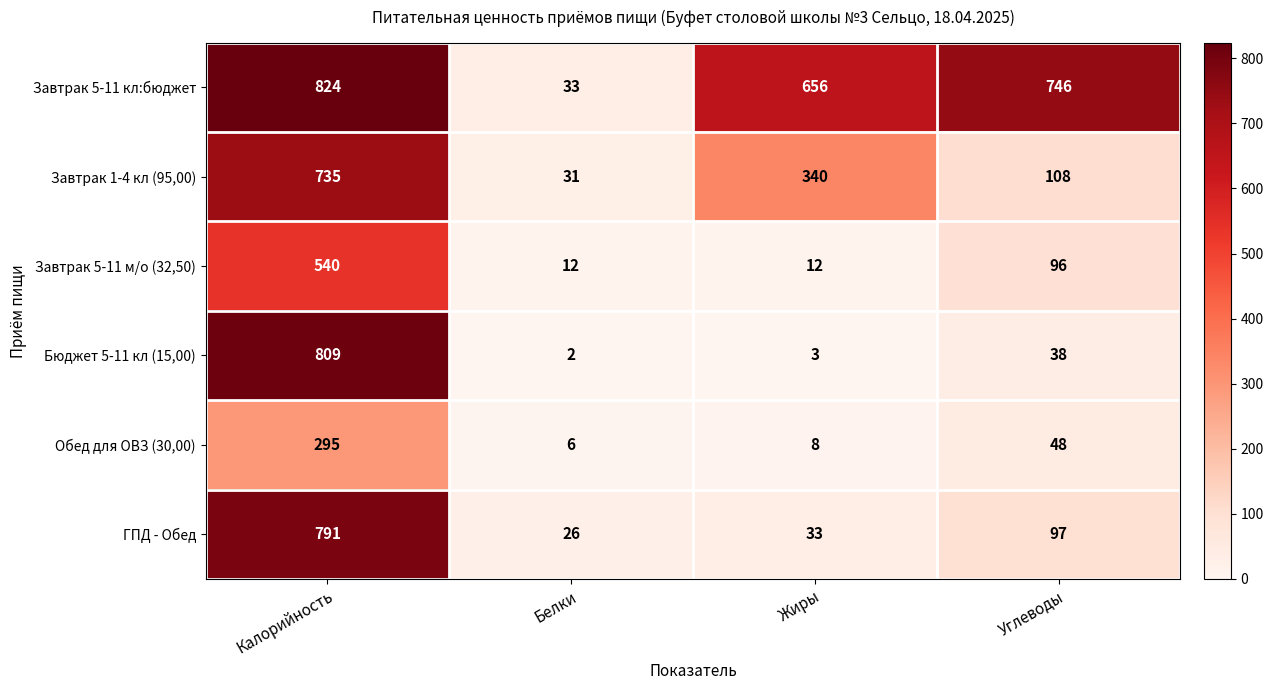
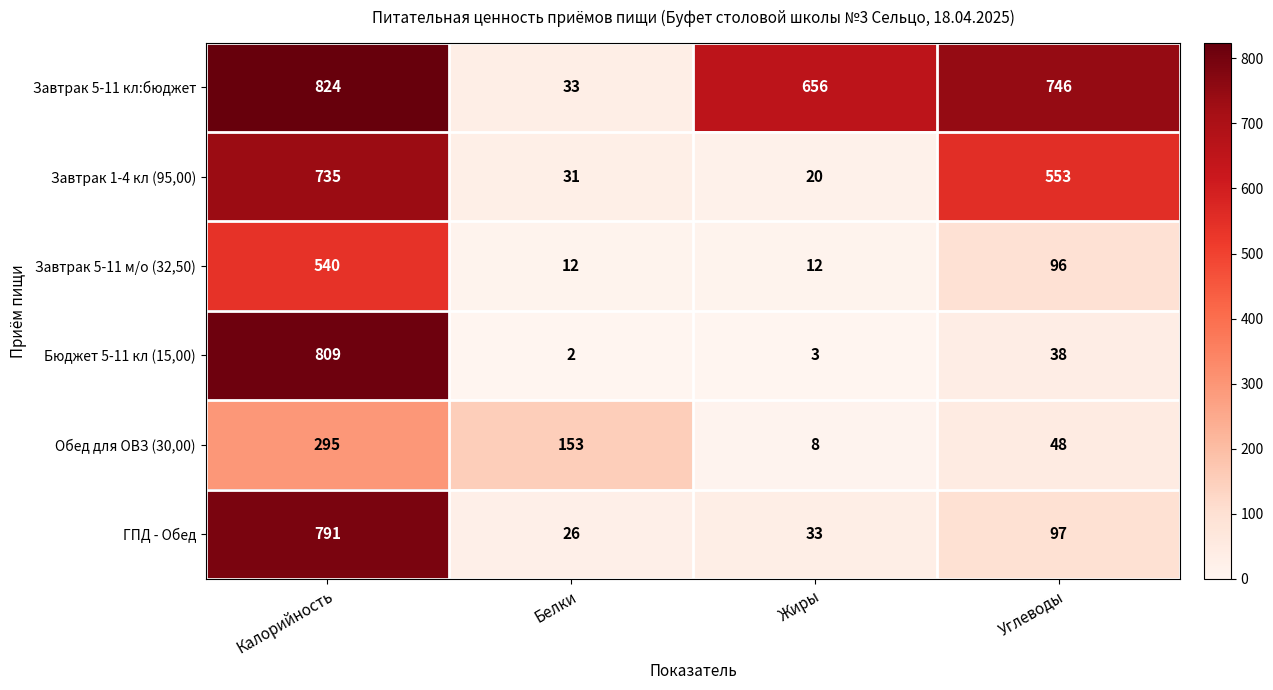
Завтрак 1-4 кл (95,00), Жиры: 340 -> 20
Завтрак 1-4 кл (95,00), Углеводы: 108 -> 553
Обед для ОВЗ (30,00), Белки: 6 -> 153
